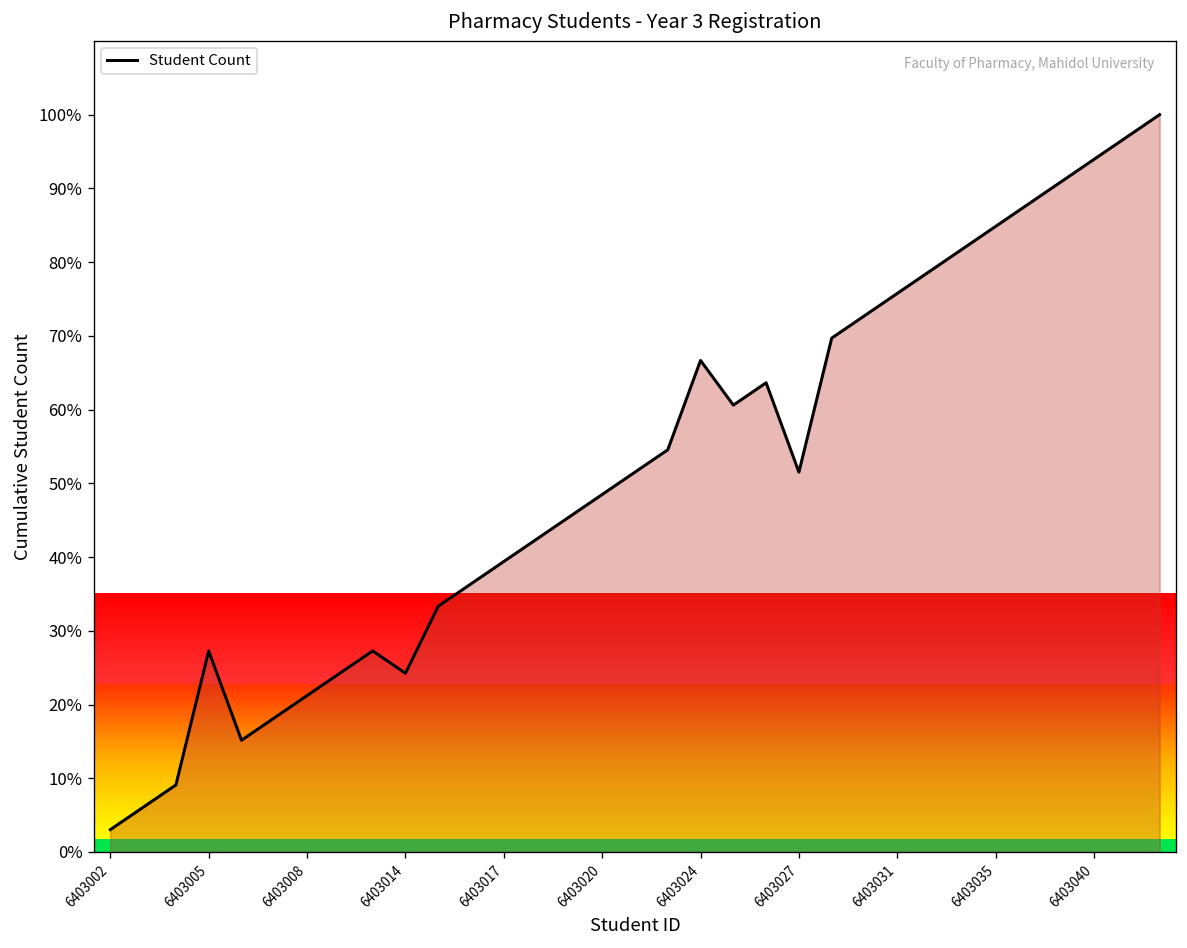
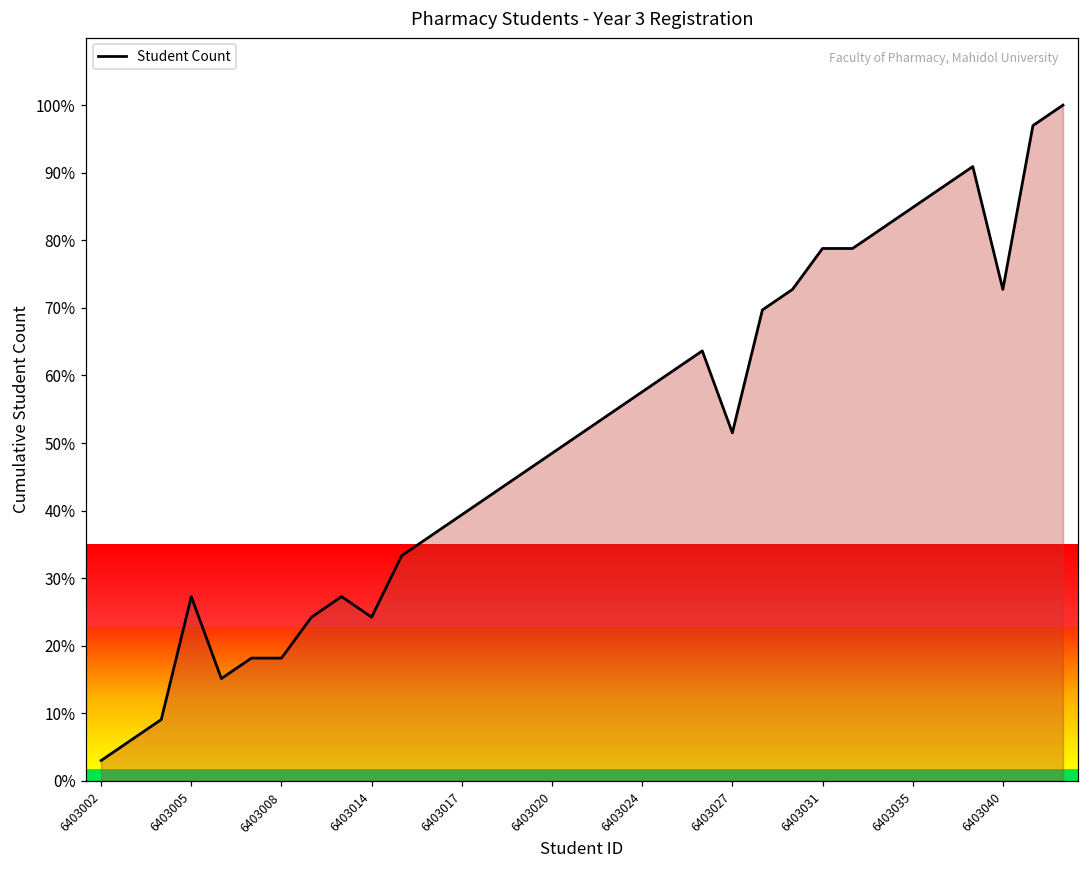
6403008: 21% -> 18%
6403024: 67% -> 58%
6403031: 76% -> 79%
6403040: 94% -> 73%
